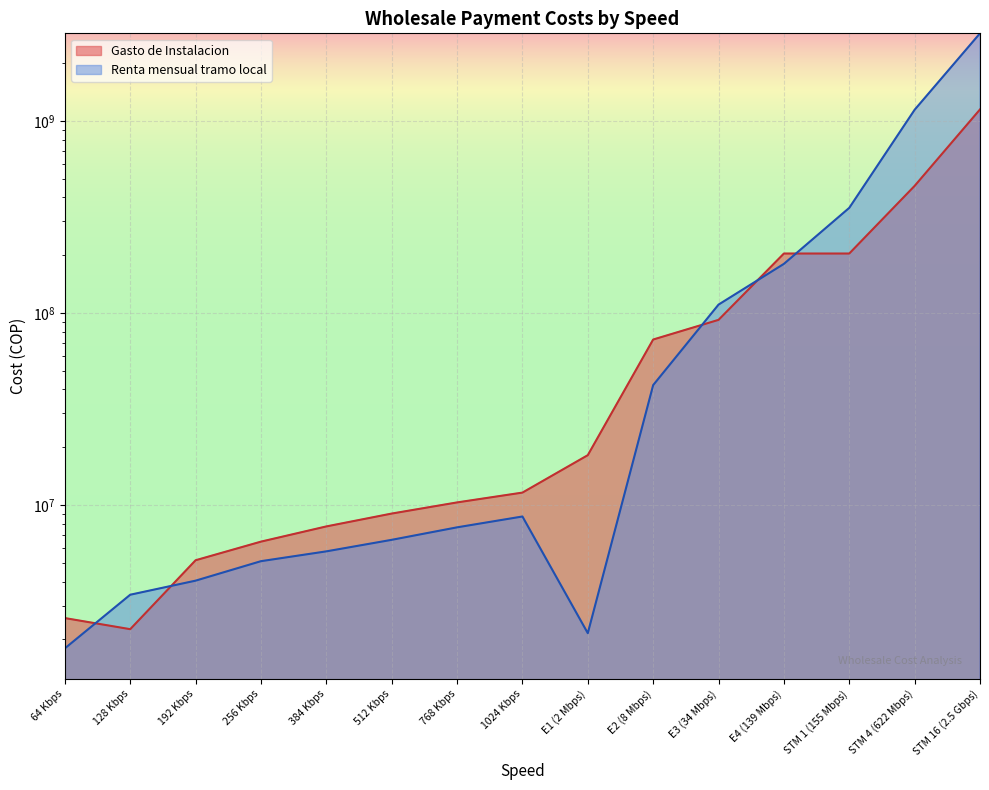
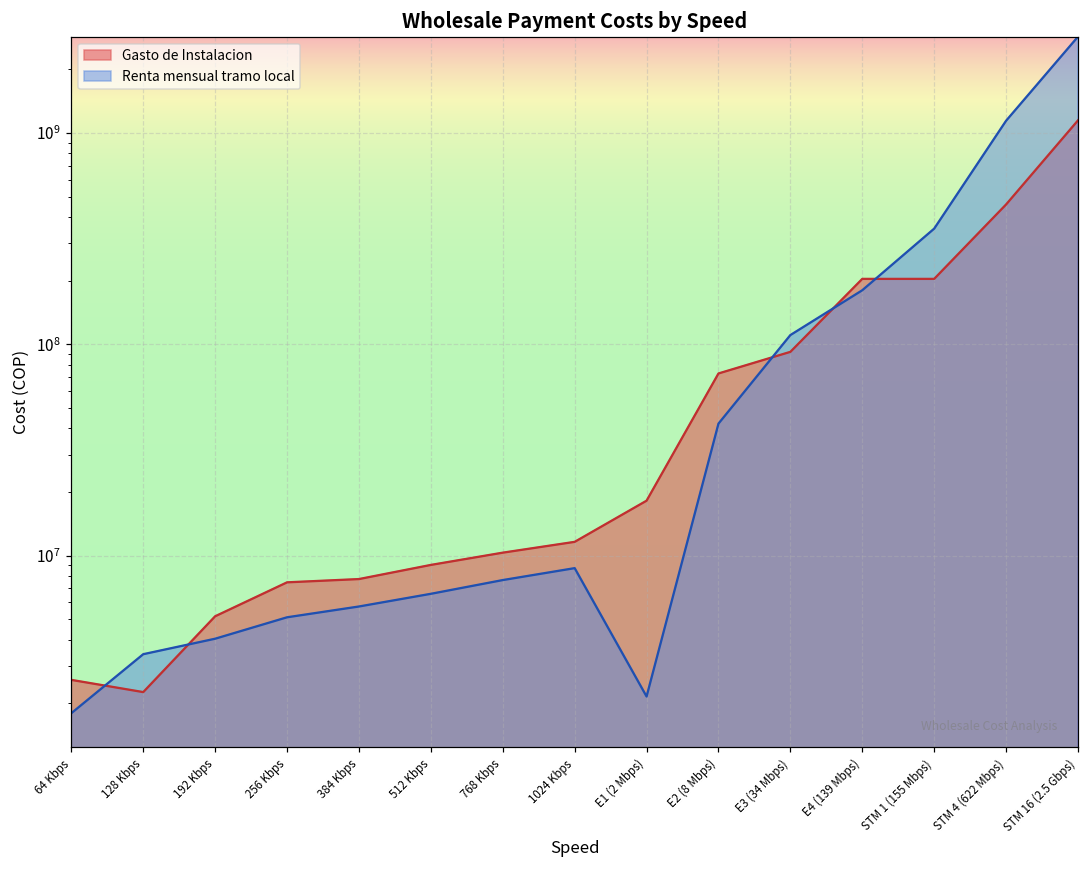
Gasto de Instalacion, 256 Kbps: 6500000 -> 7500000
